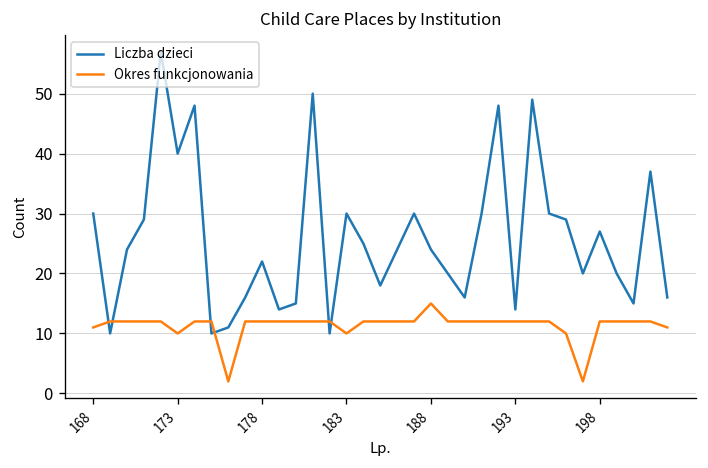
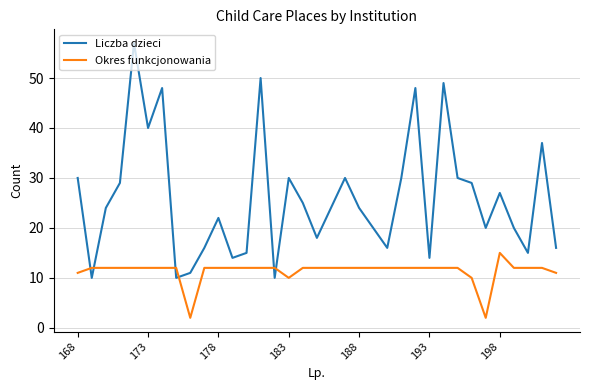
Okres funkcjonowania, 173: 10 -> 12
Okres funkcjonowania, 188: 15 -> 12
Okres funkcjonowania, 198: 12 -> 15
